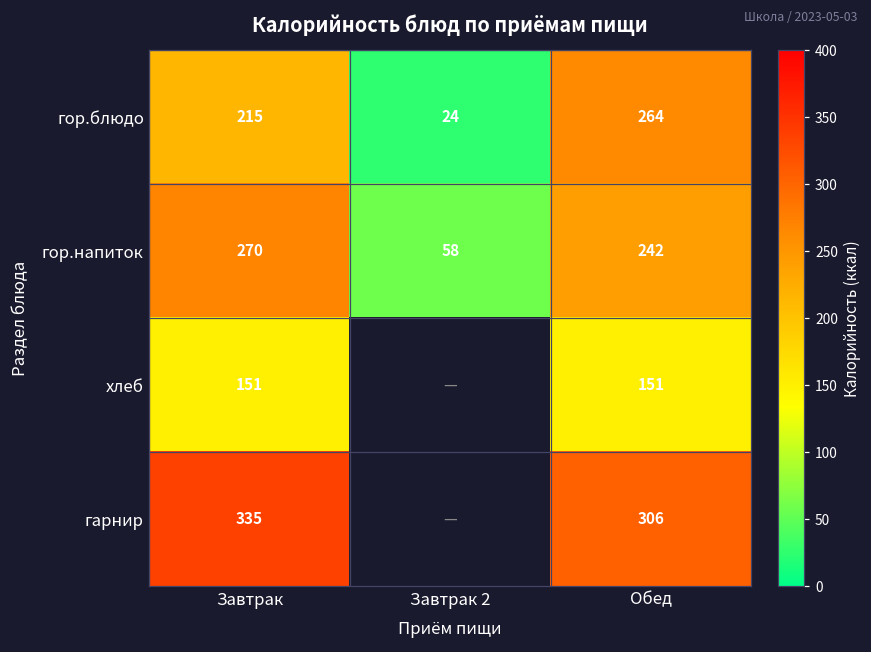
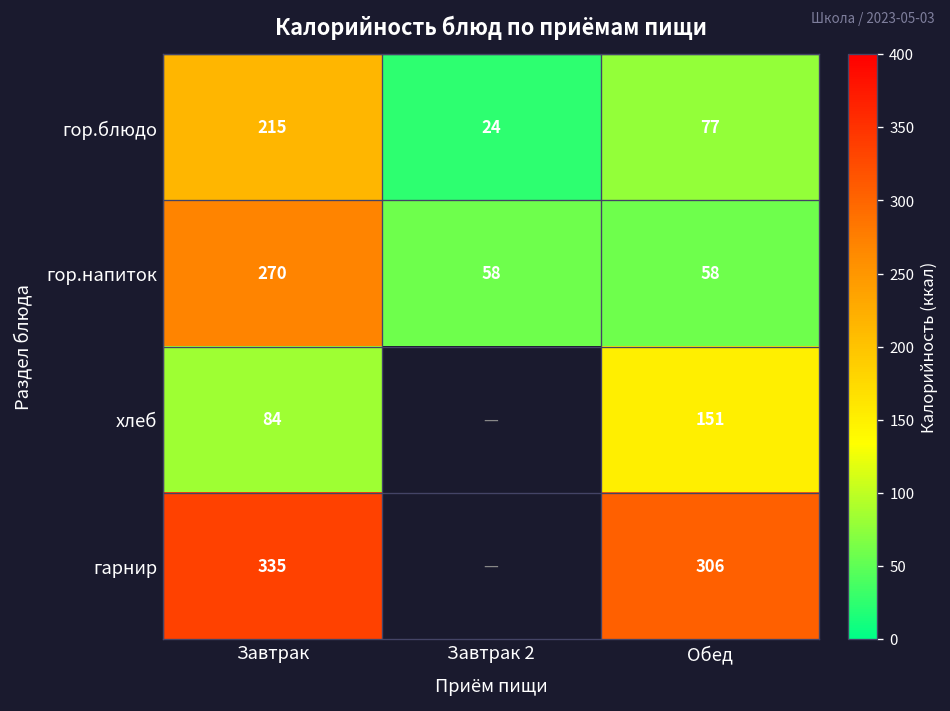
гор.блюдо, Обед: 264 -> 77
гор.напиток, Обед: 242 -> 58
хлеб, Завтрак: 151 -> 84
